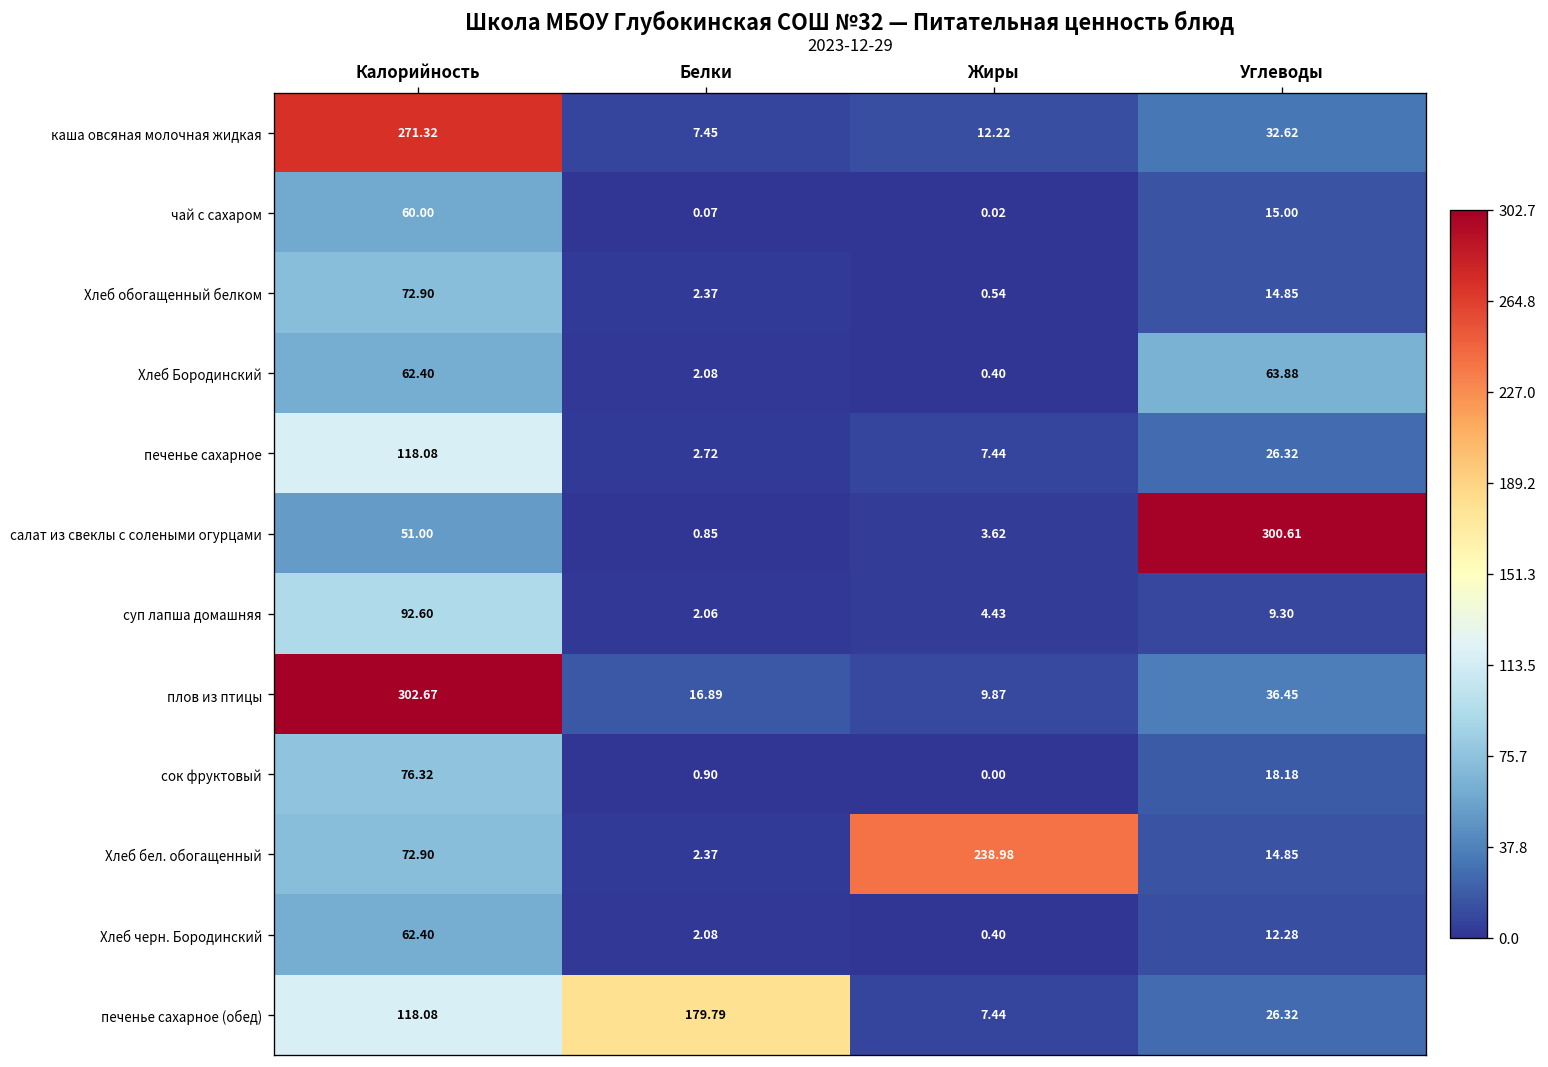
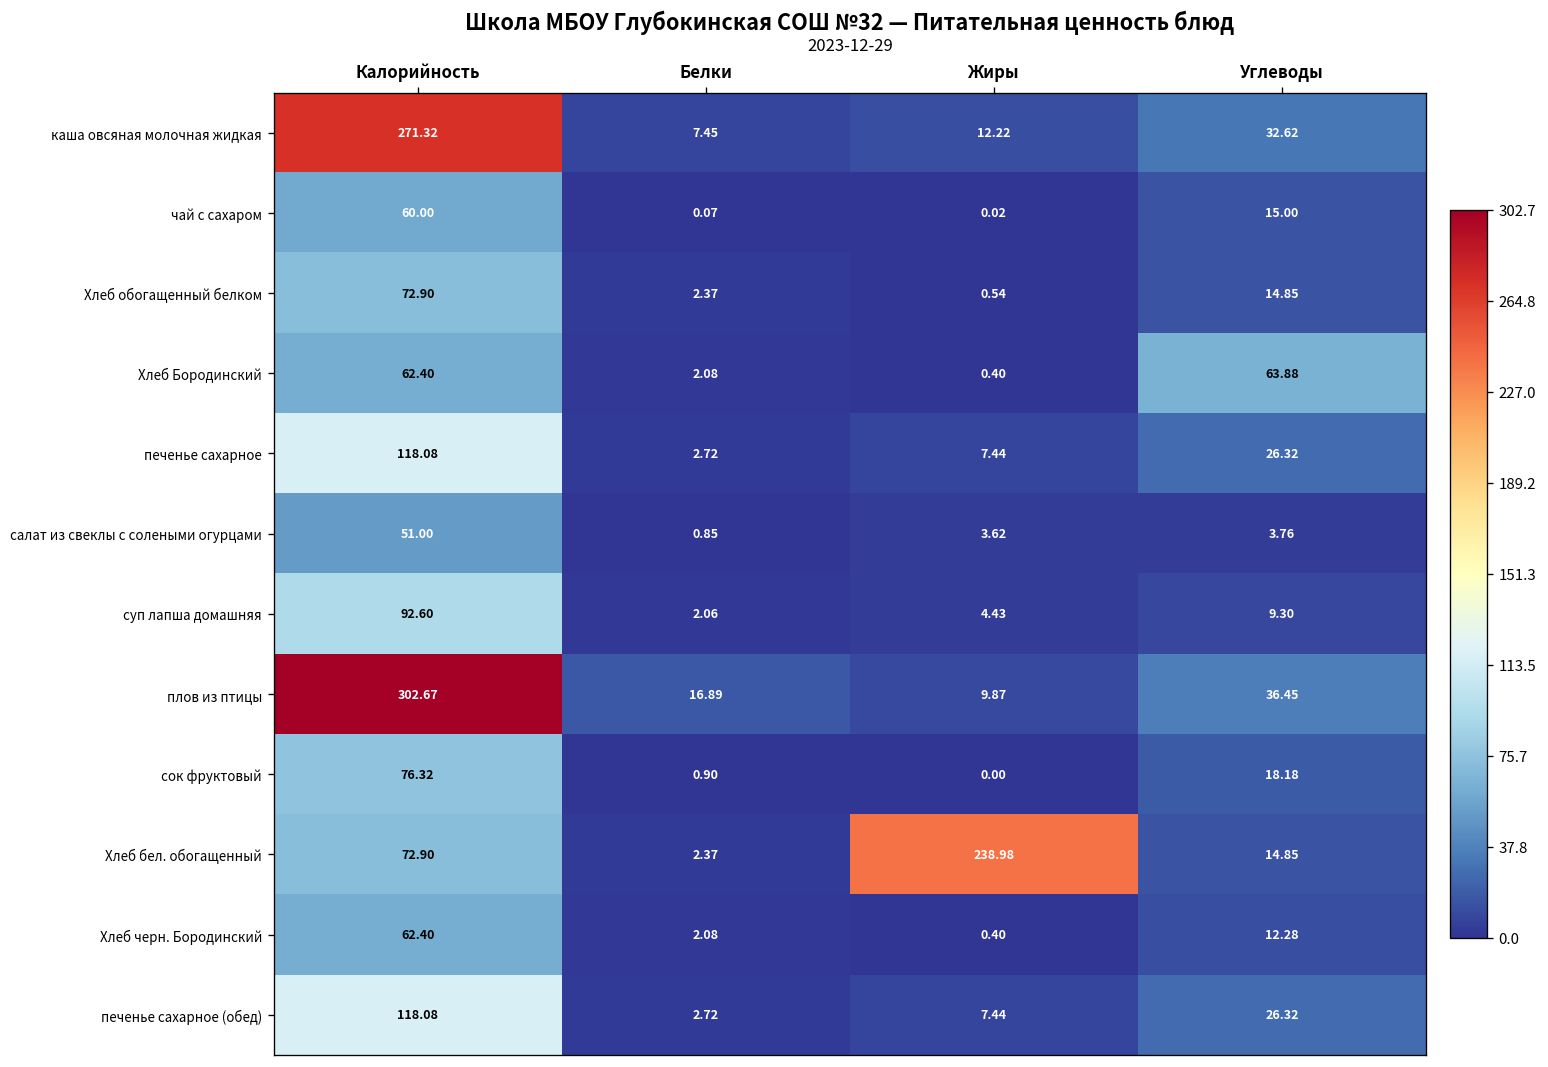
салат из свеклы с солеными огурцами, Углеводы: 300.61 -> 3.76
печенье сахарное (обед), Белки: 179.79 -> 2.72
